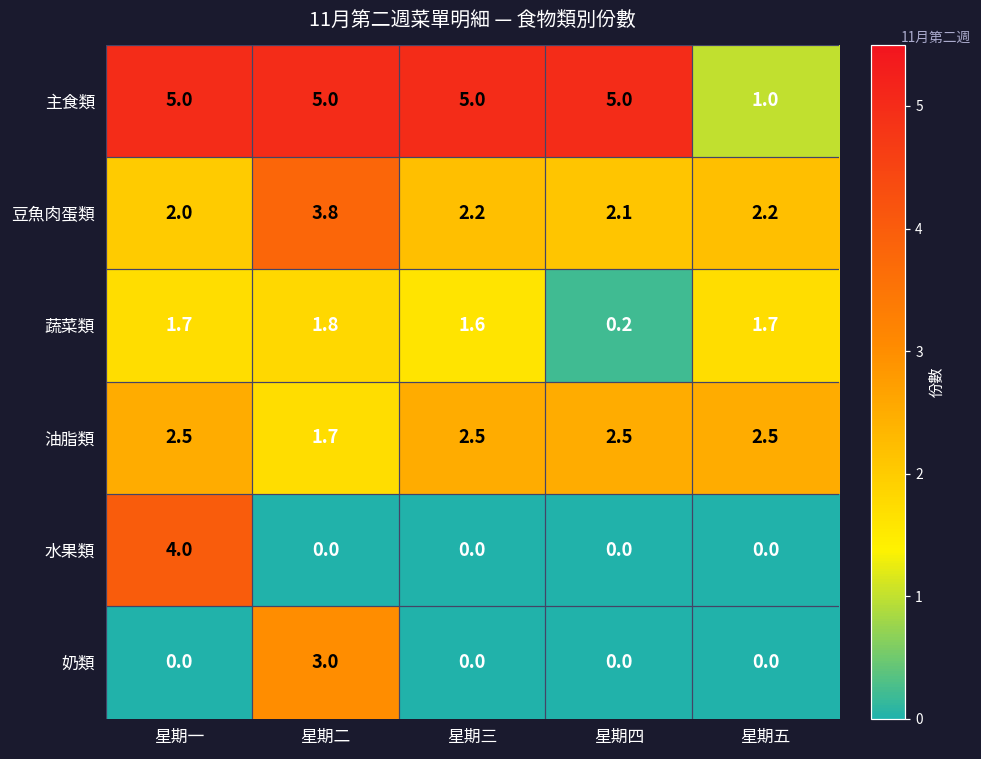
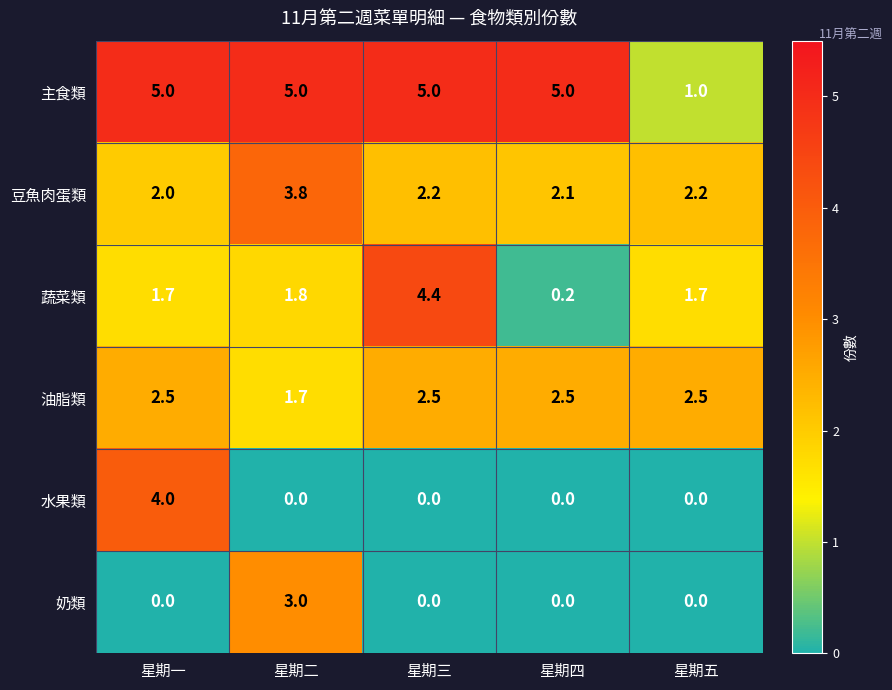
蔬菜類, 星期三: 1.6 -> 4.4
